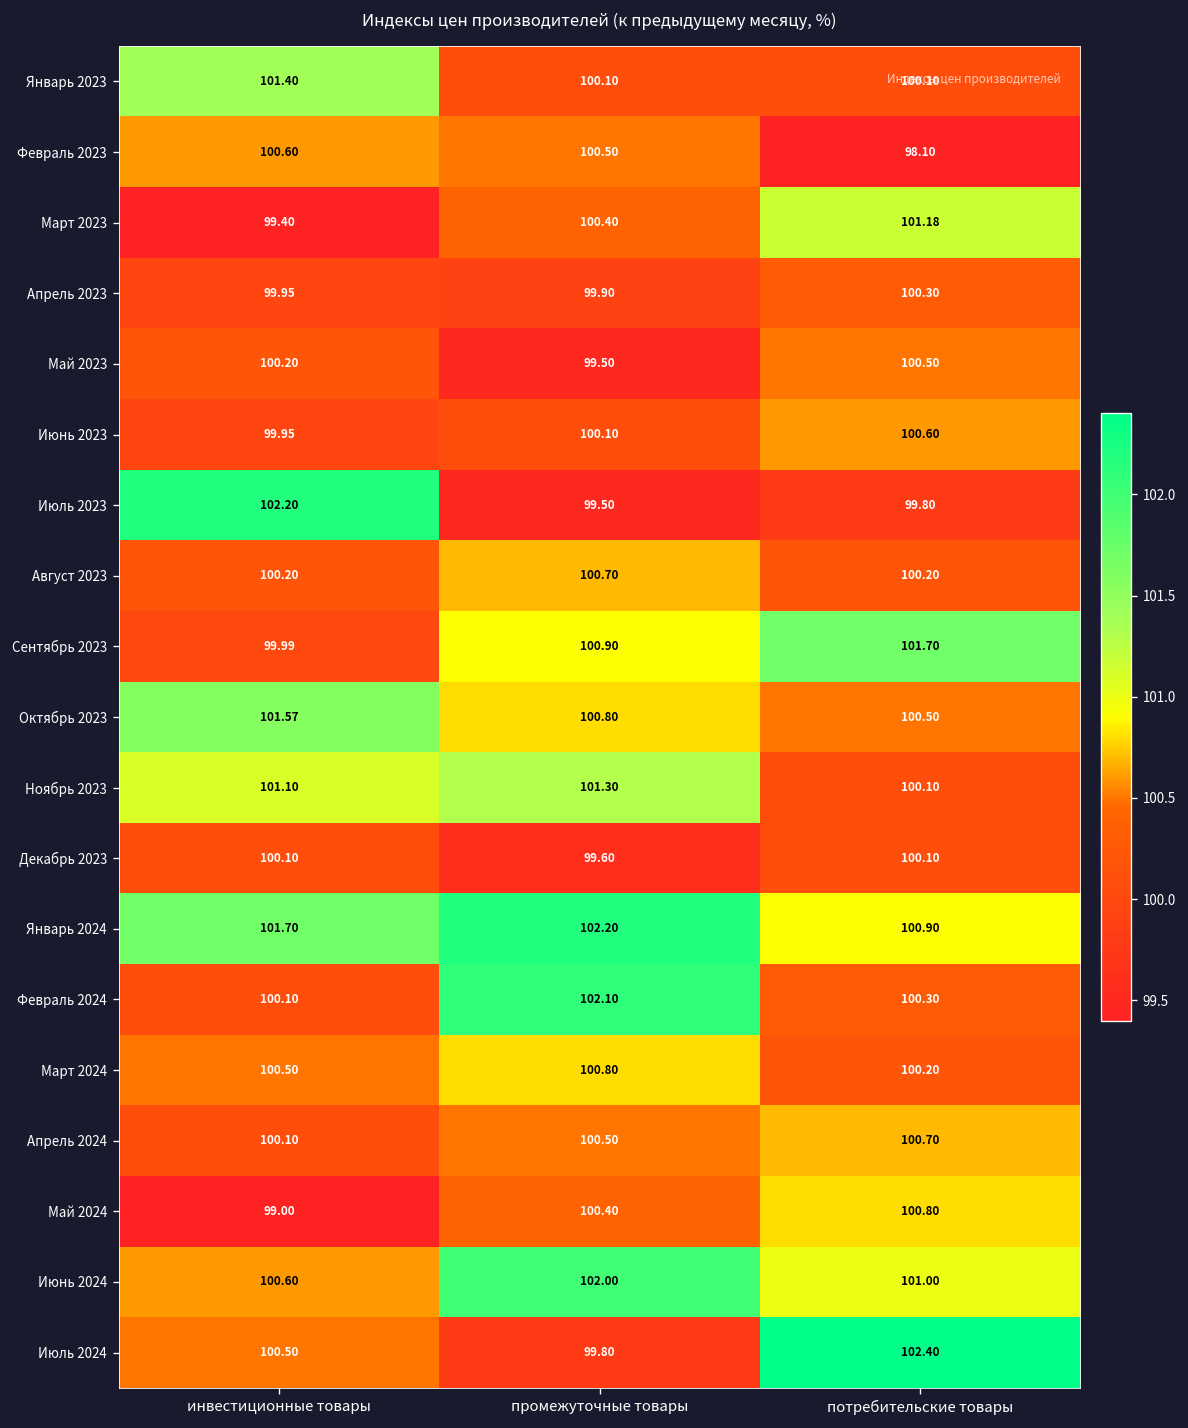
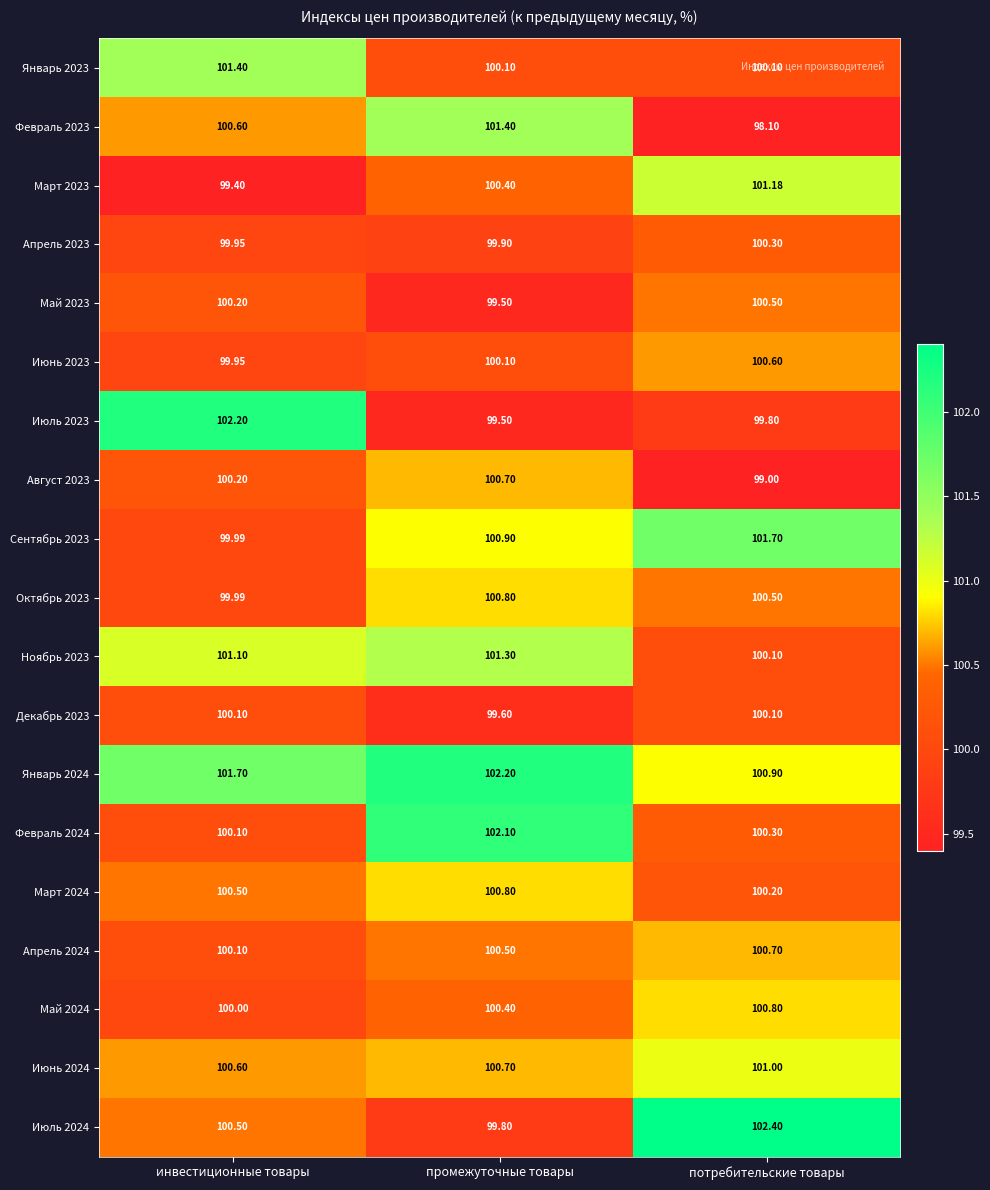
Февраль 2023, промежуточные товары: 100.50 -> 101.40
Август 2023, потребительские товары: 100.20 -> 99.00
Октябрь 2023, инвестиционные товары: 101.57 -> 99.99
Май 2024, инвестиционные товары: 99.00 -> 100.00
Июнь 2024, промежуточные товары: 102.00 -> 100.70
